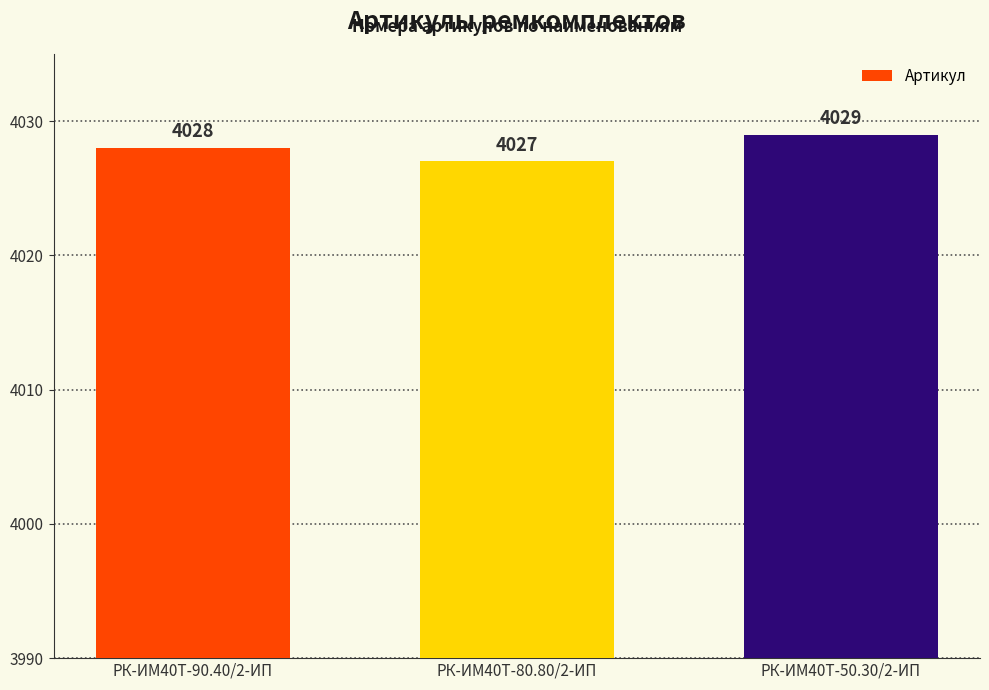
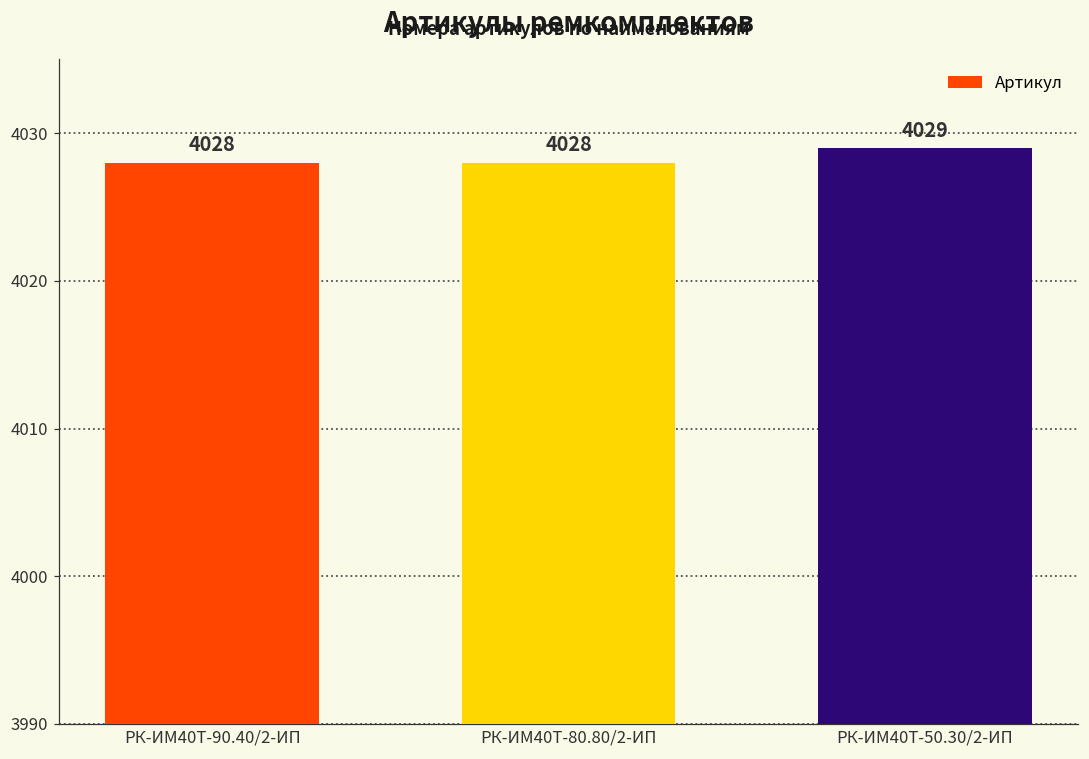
РК-ИМ40T-80.80/2-ИП: 4027 -> 4028
